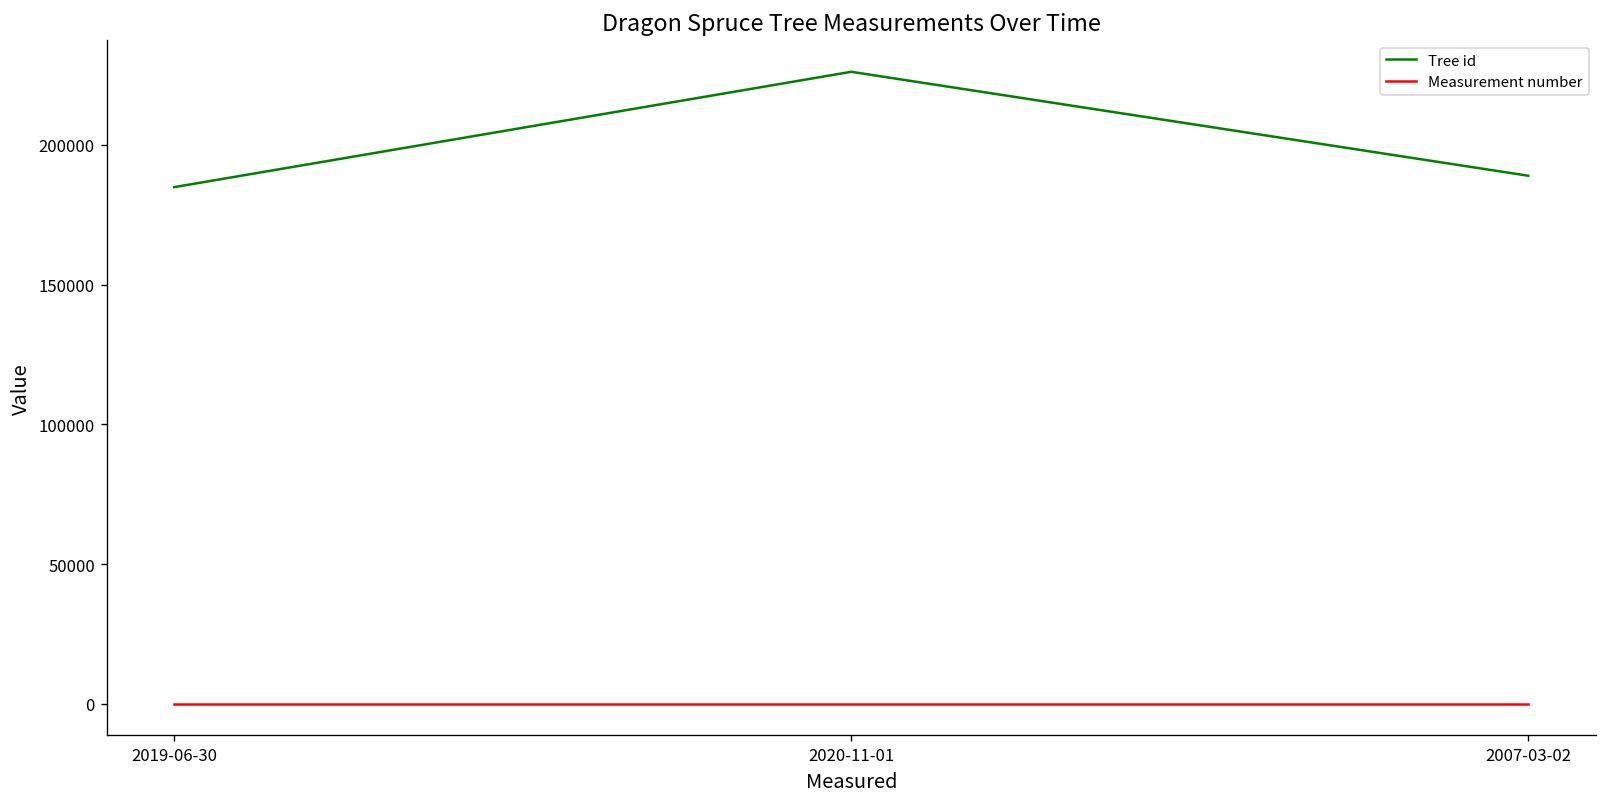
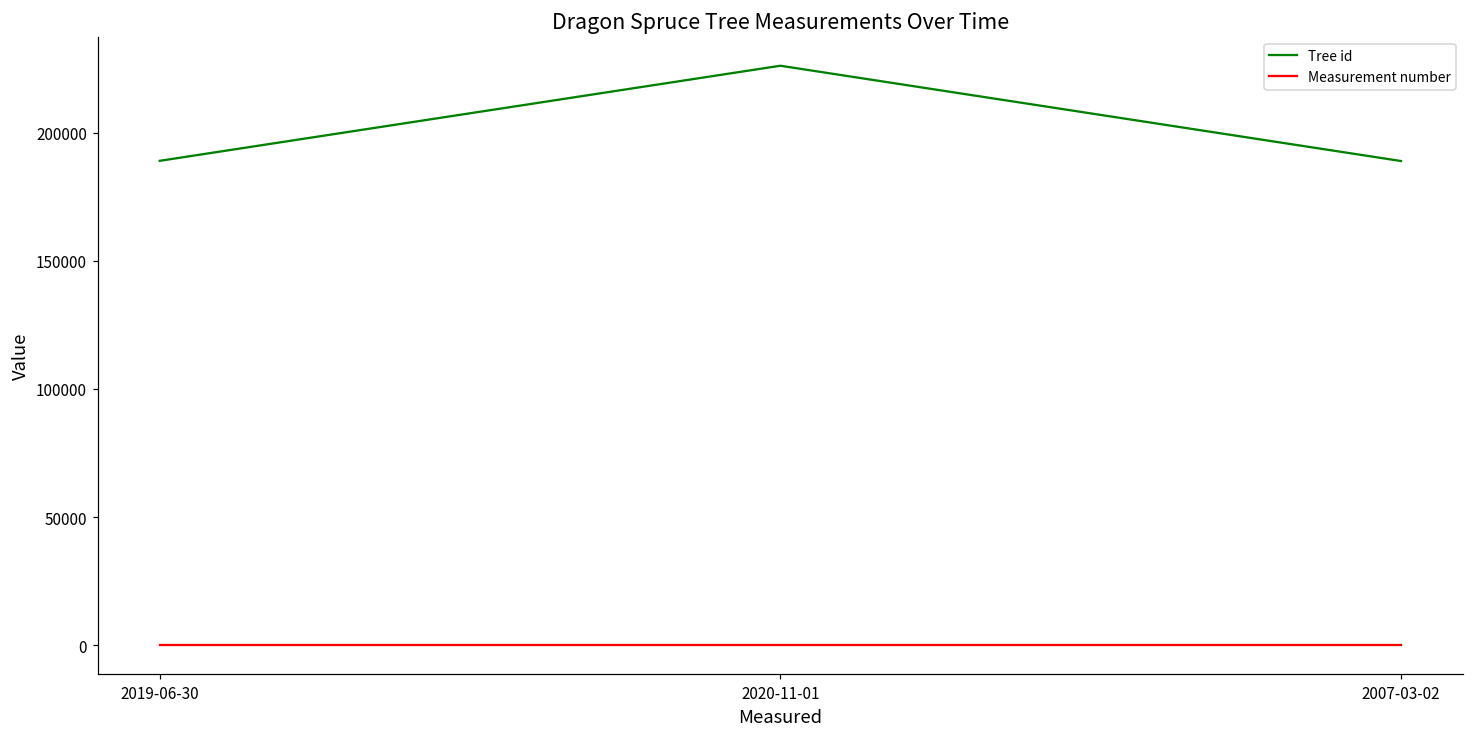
Tree id, 2019-06-30: 185000 -> 189000
